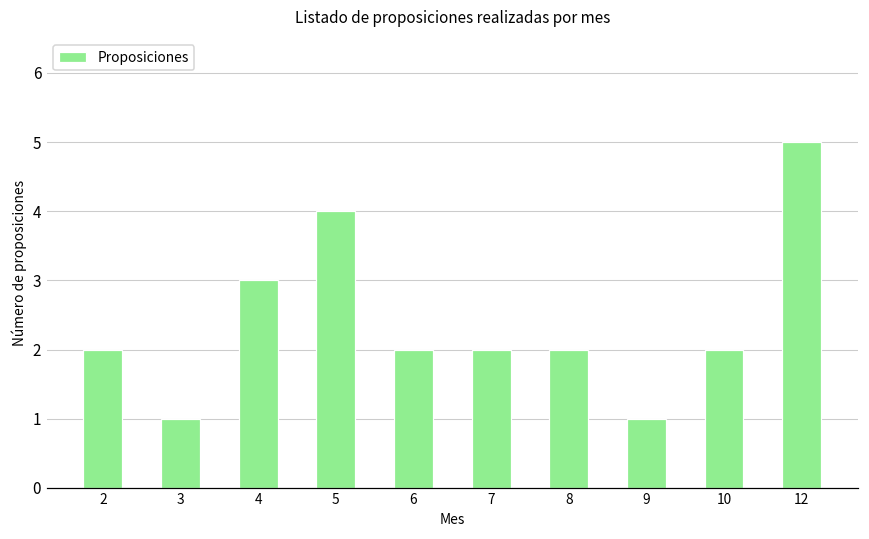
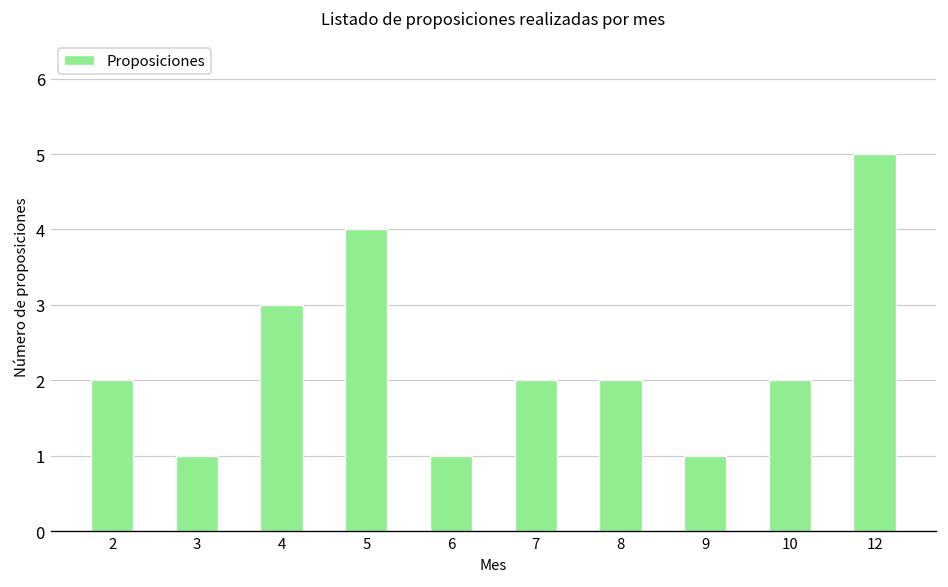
6: 2 -> 1
